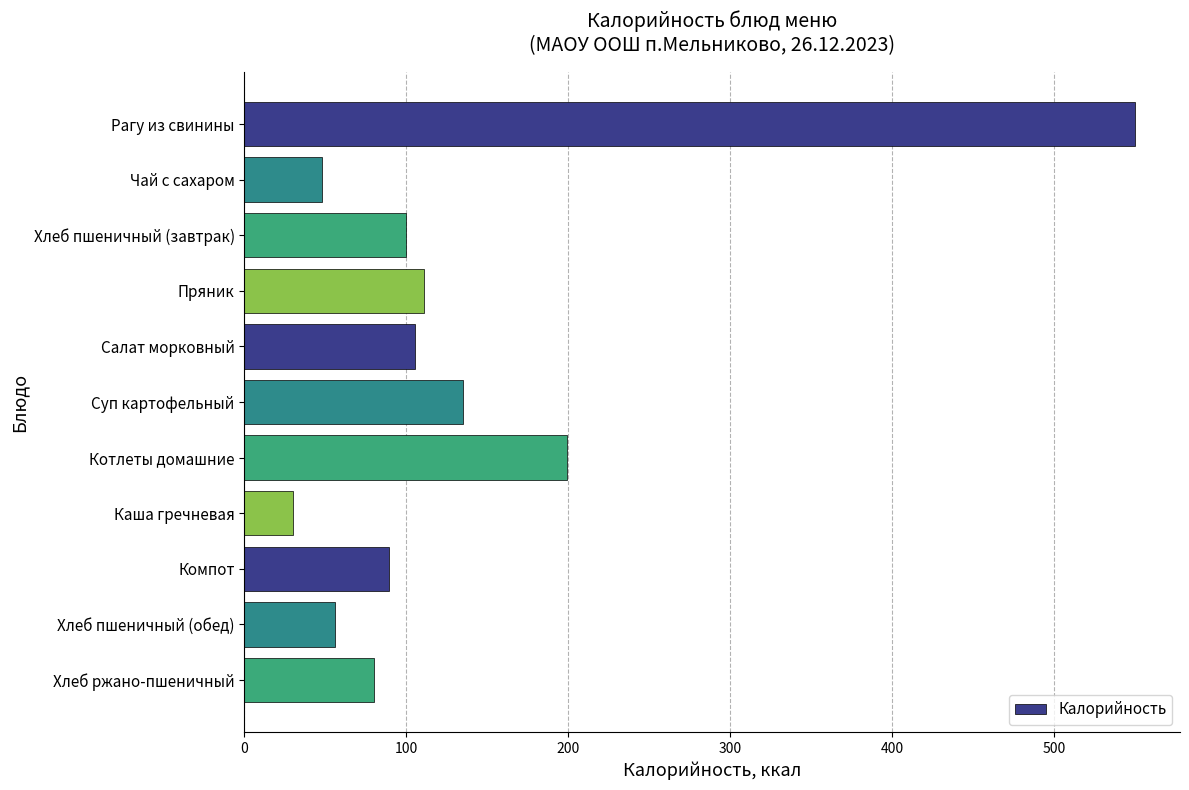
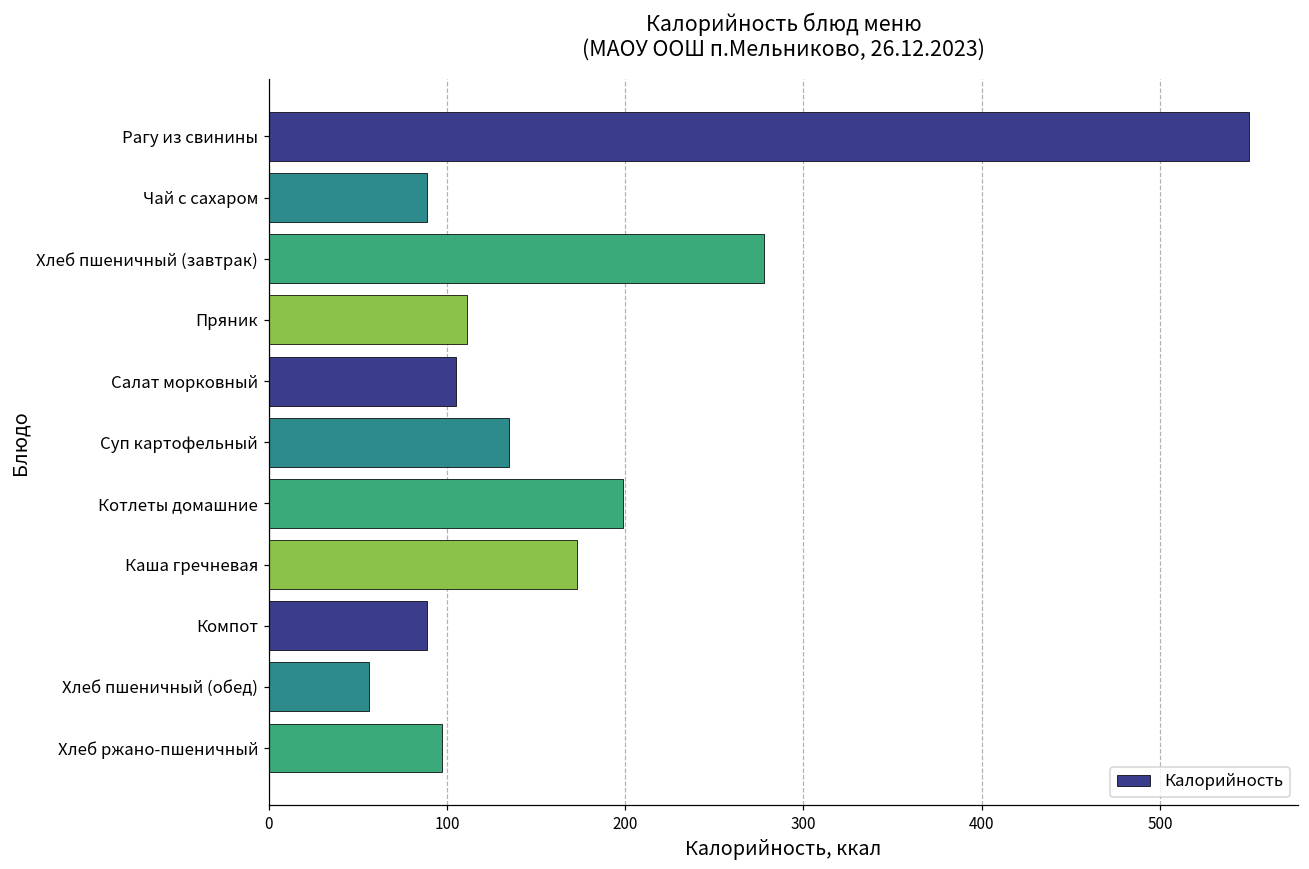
Чай с сахаром: 48 -> 89
Хлеб пшеничный (завтрак): 100 -> 278
Каша гречневая: 30 -> 173
Хлеб ржано-пшеничный: 80 -> 97
